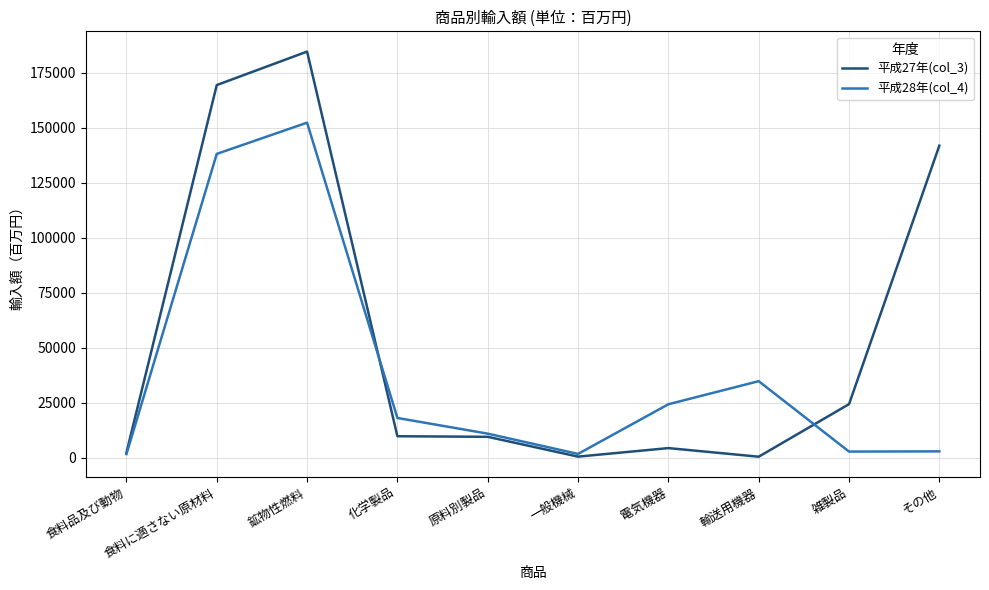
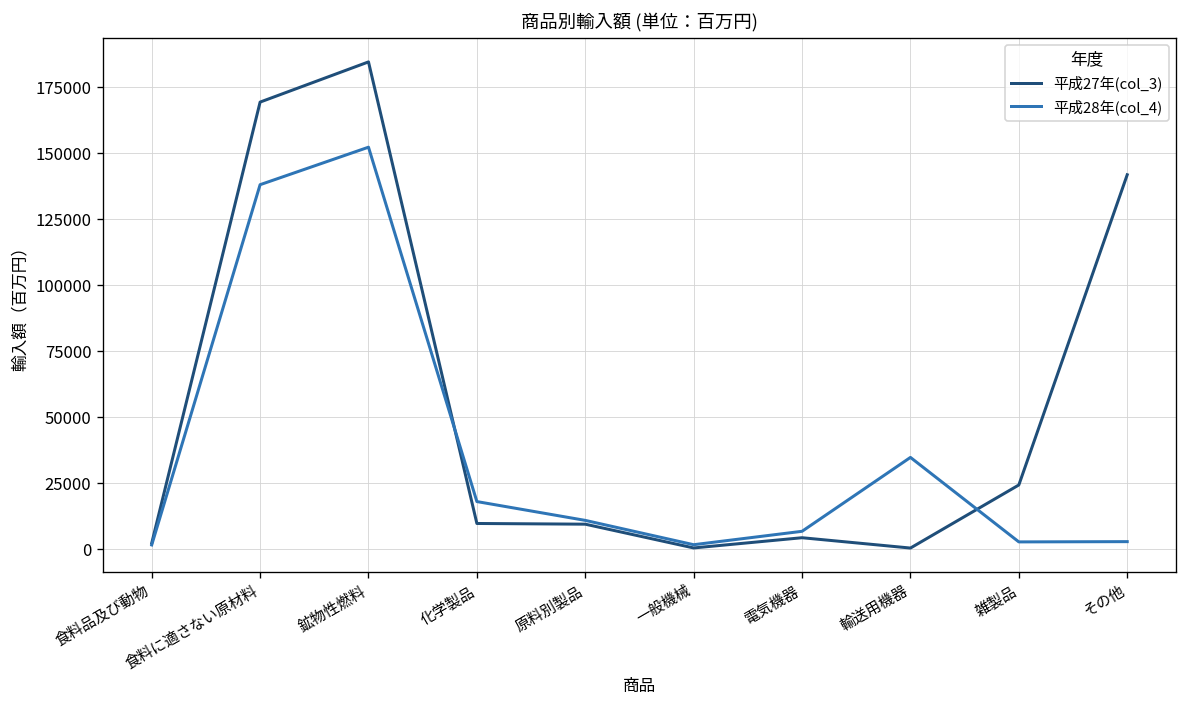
平成28年(col_4), 電気機器: 24000 -> 7000
